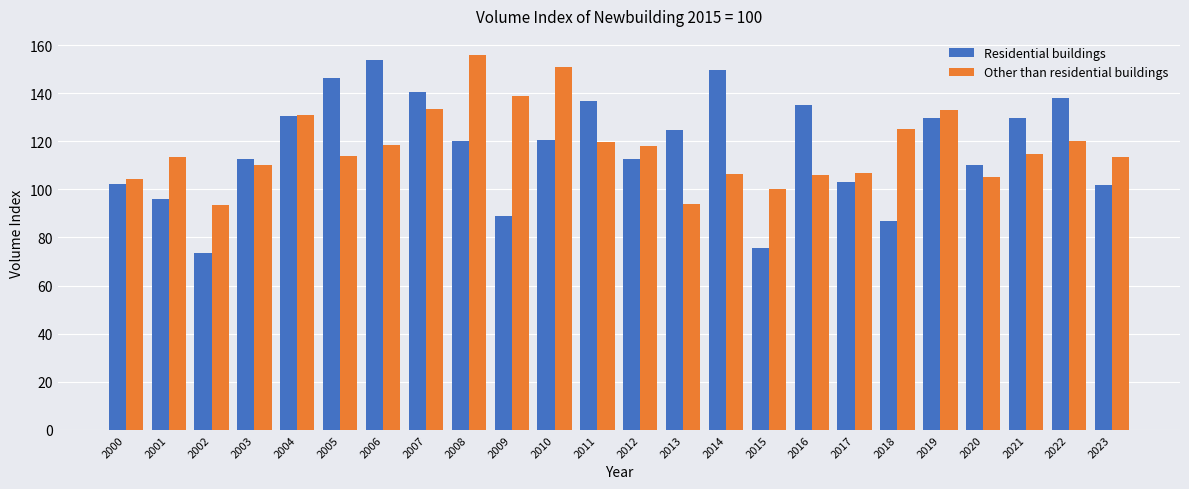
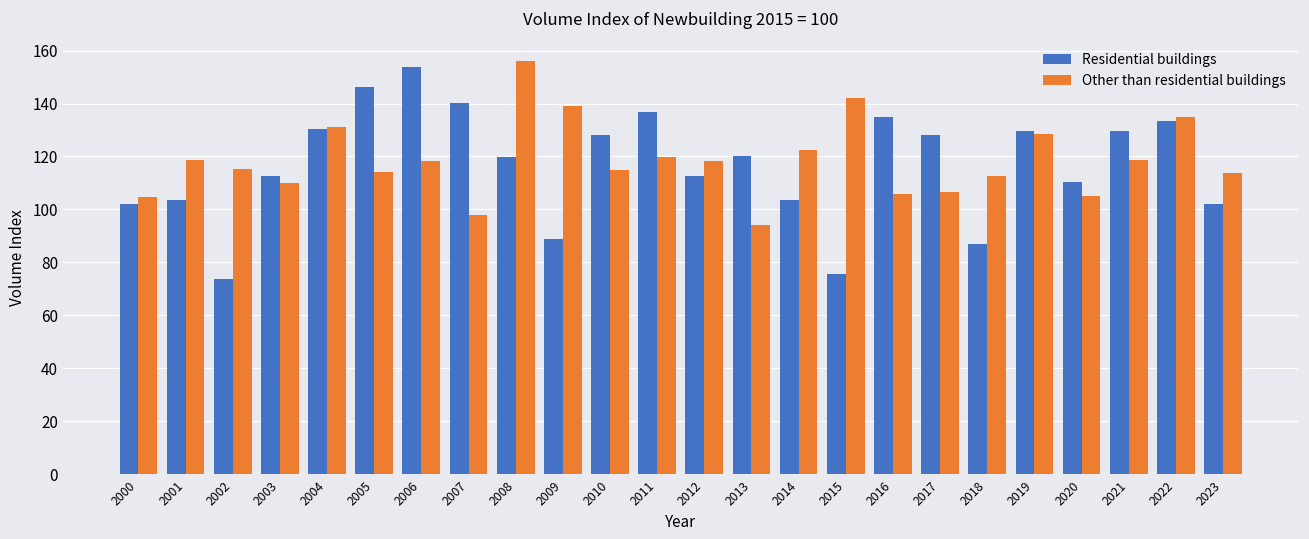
Residential buildings, 2001: 96 -> 103
Other than residential buildings, 2001: 114 -> 119
Other than residential buildings, 2002: 94 -> 115
Other than residential buildings, 2007: 133 -> 98
Residential buildings, 2010: 121 -> 128
Other than residential buildings, 2010: 151 -> 115
Residential buildings, 2013: 125 -> 120
Residential buildings, 2014: 150 -> 104
Other than residential buildings, 2014: 107 -> 122
Other than residential buildings, 2015: 100 -> 142
Residential buildings, 2017: 103 -> 128
Other than residential buildings, 2018: 125 -> 113
Other than residential buildings, 2019: 133 -> 129
Other than residential buildings, 2021: 115 -> 119
Residential buildings, 2022: 138 -> 134
Other than residential buildings, 2022: 120 -> 135
